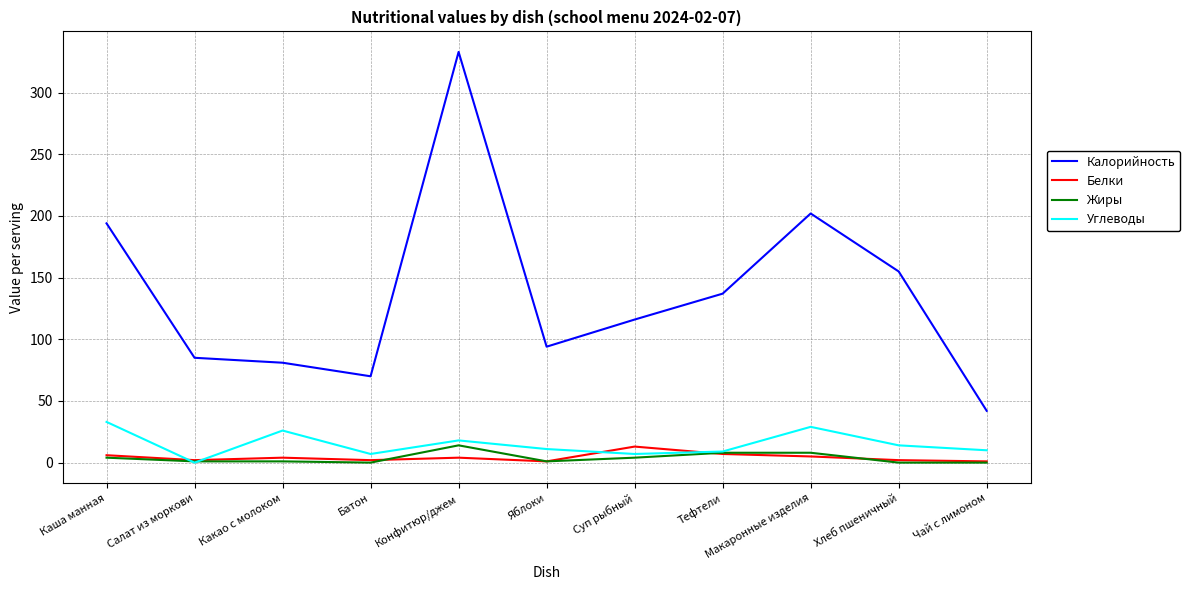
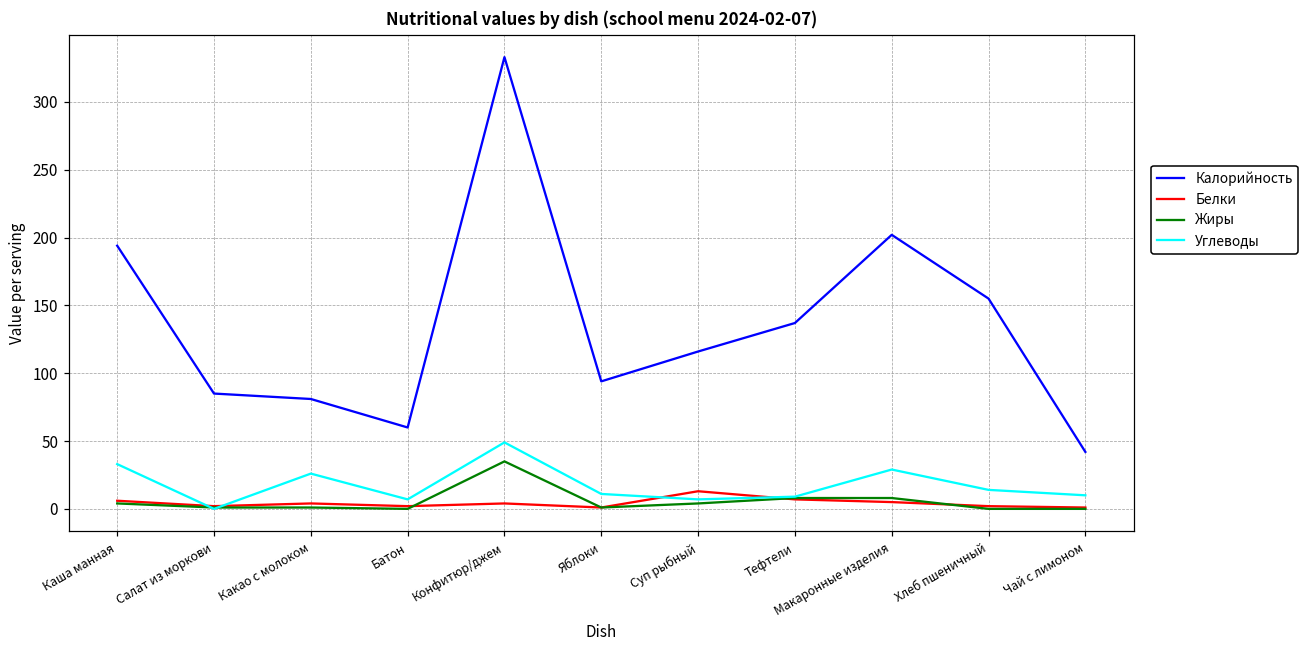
Калорийность, Батон: 70 -> 60
Жиры, Конфитюр/джем: 14 -> 35
Углеводы, Конфитюр/джем: 18 -> 49
